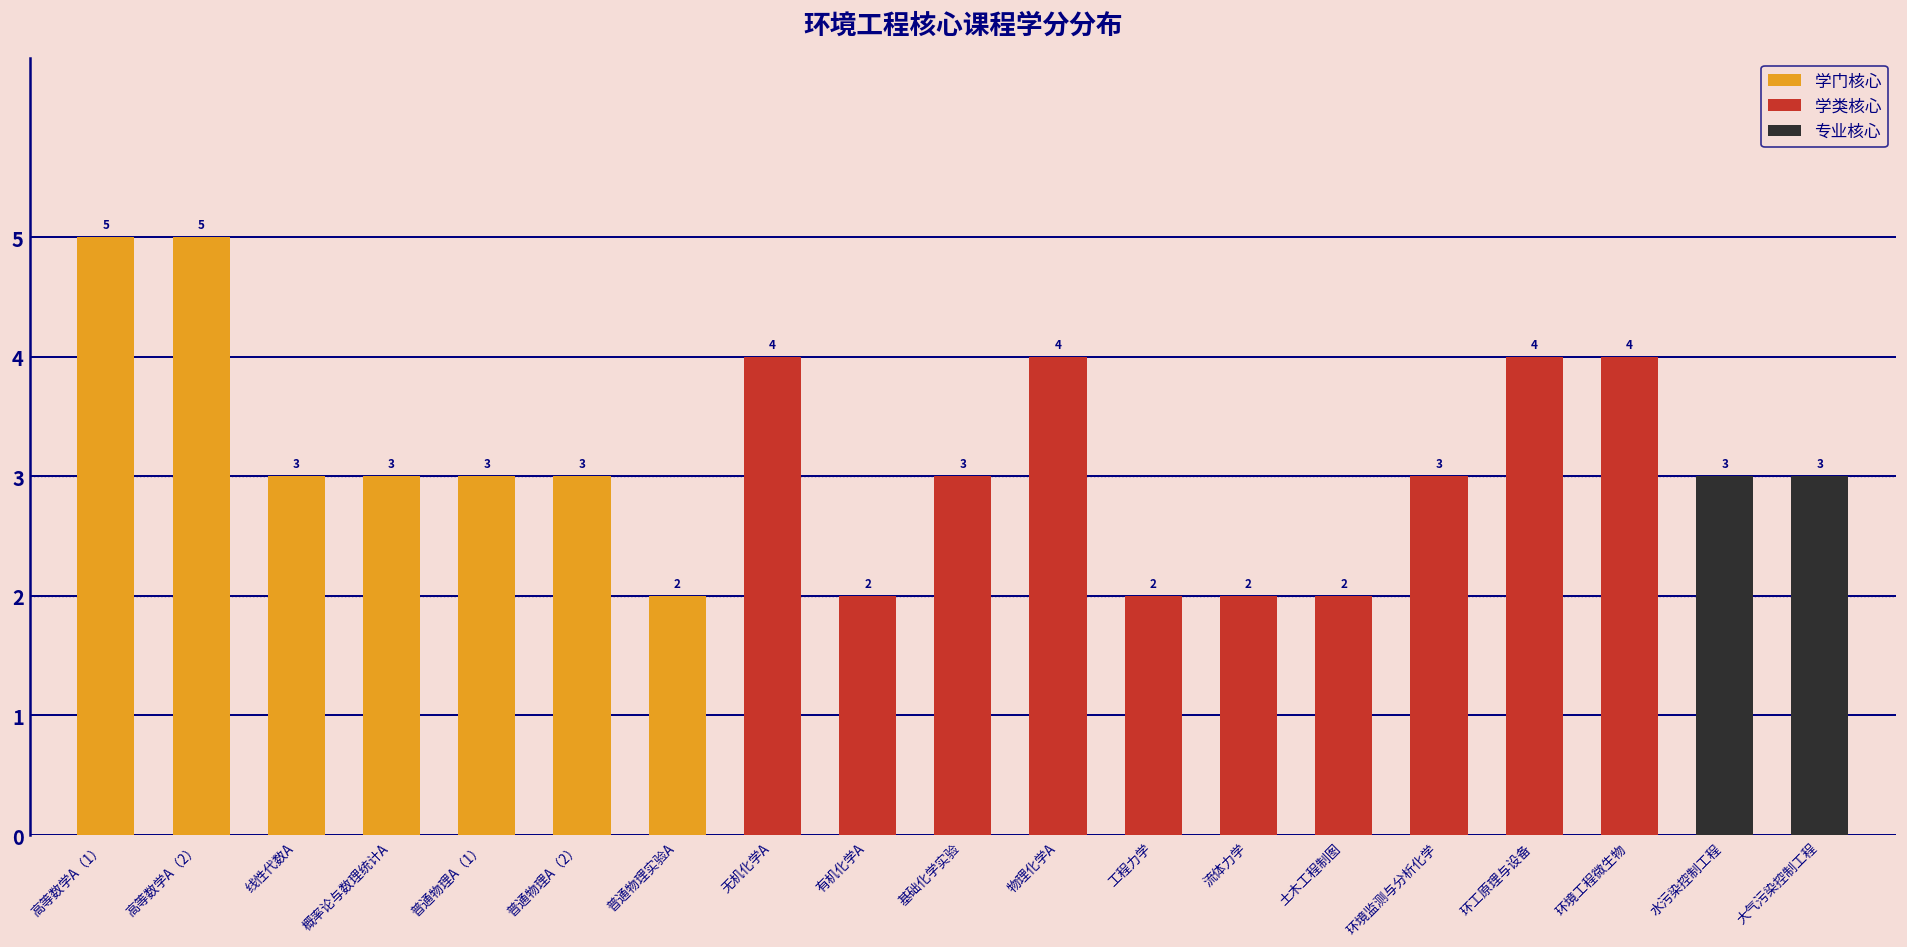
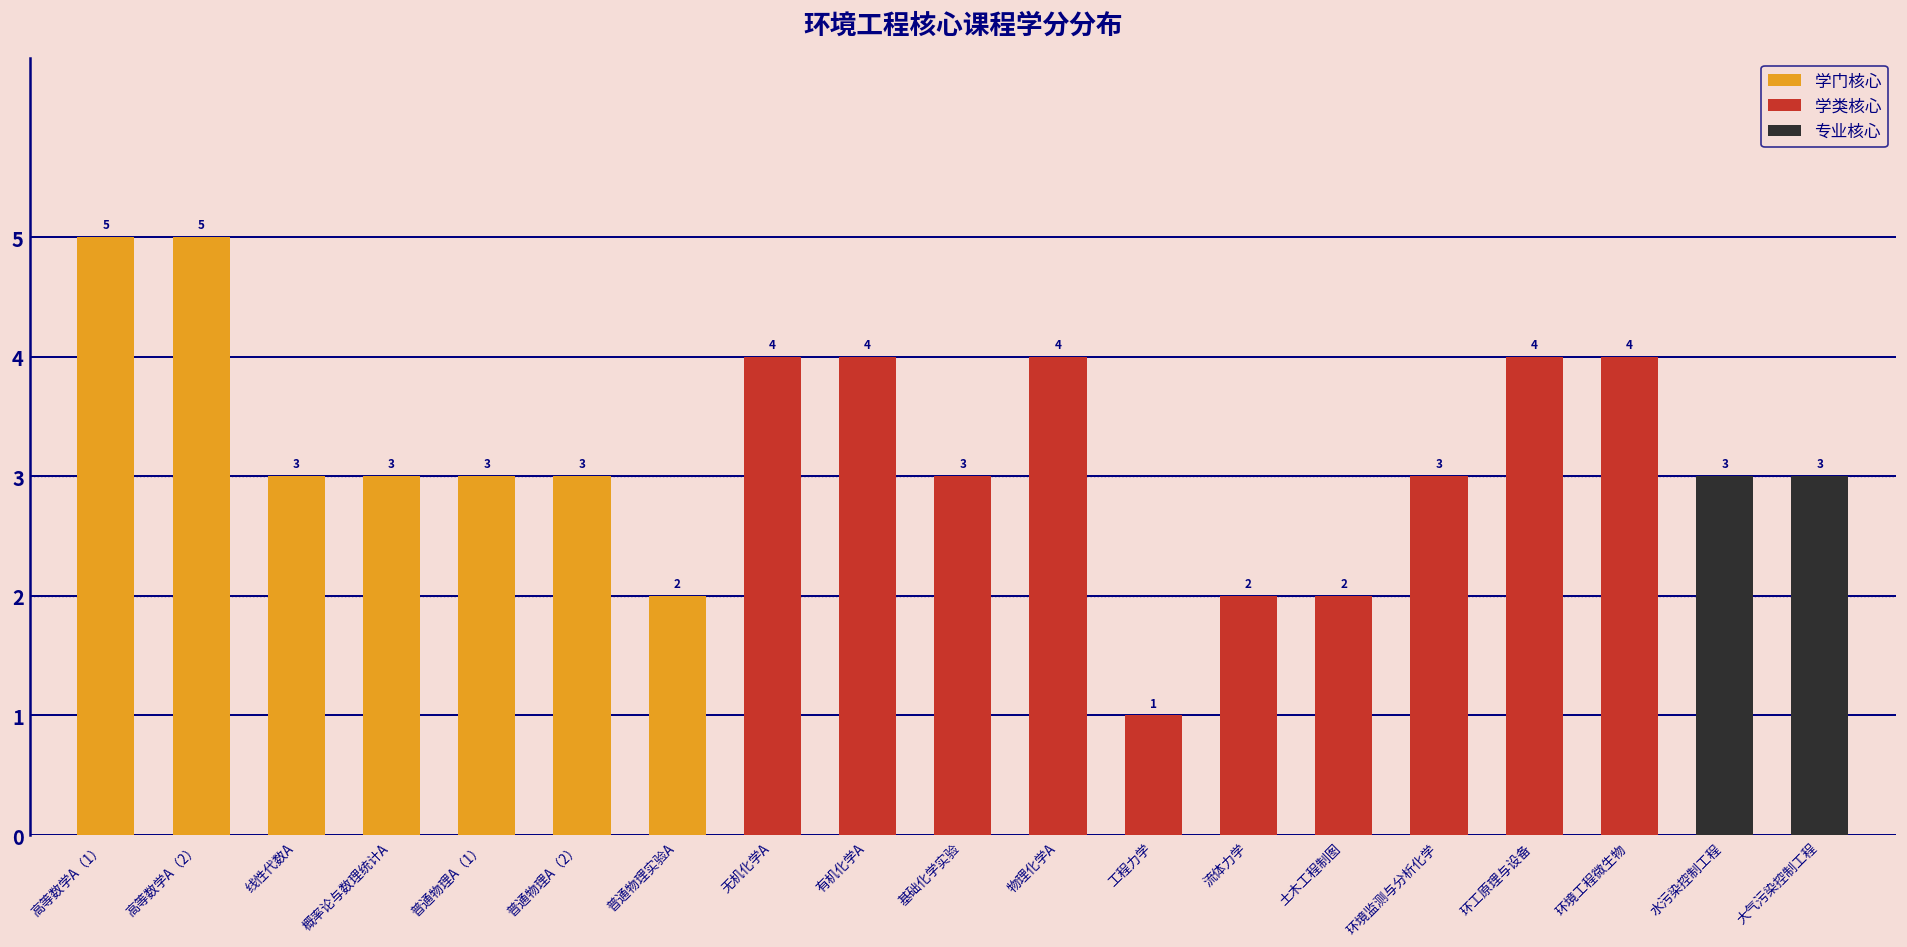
学类核心, 有机化学A: 2 -> 4
学类核心, 工程力学: 2 -> 1
